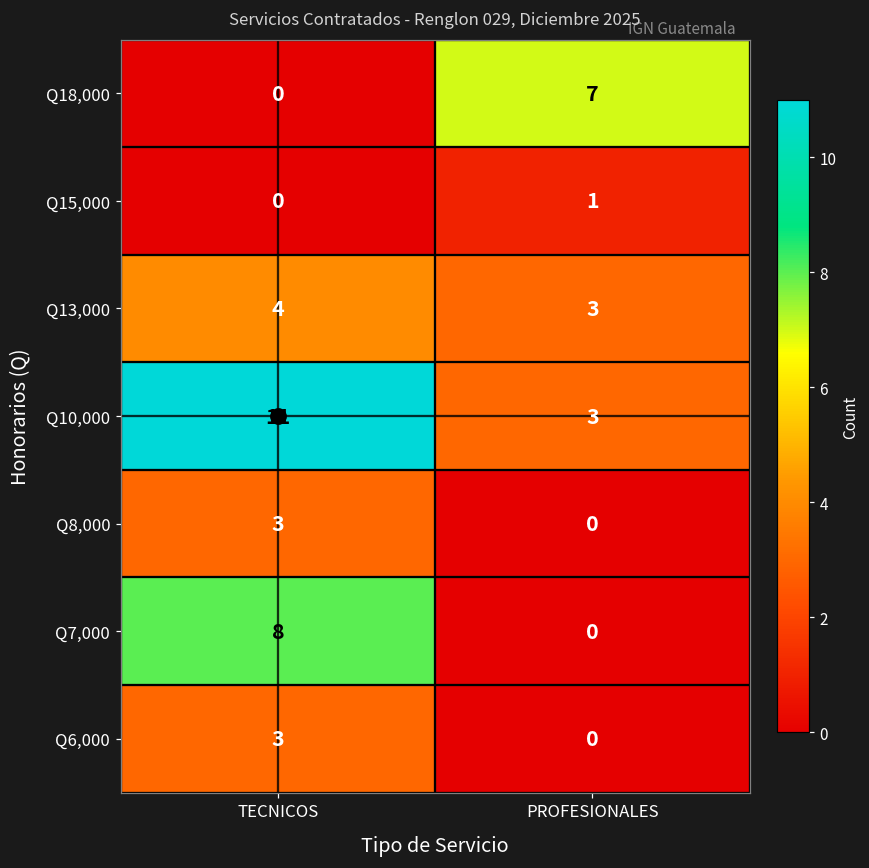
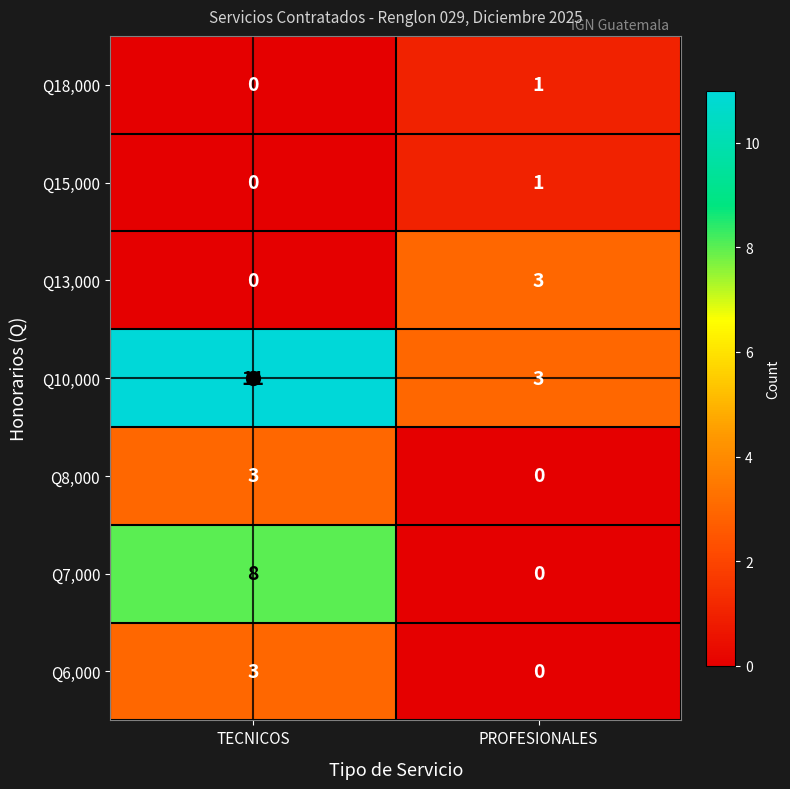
Q18,000, PROFESIONALES: 7 -> 1
Q13,000, TECNICOS: 4 -> 0
